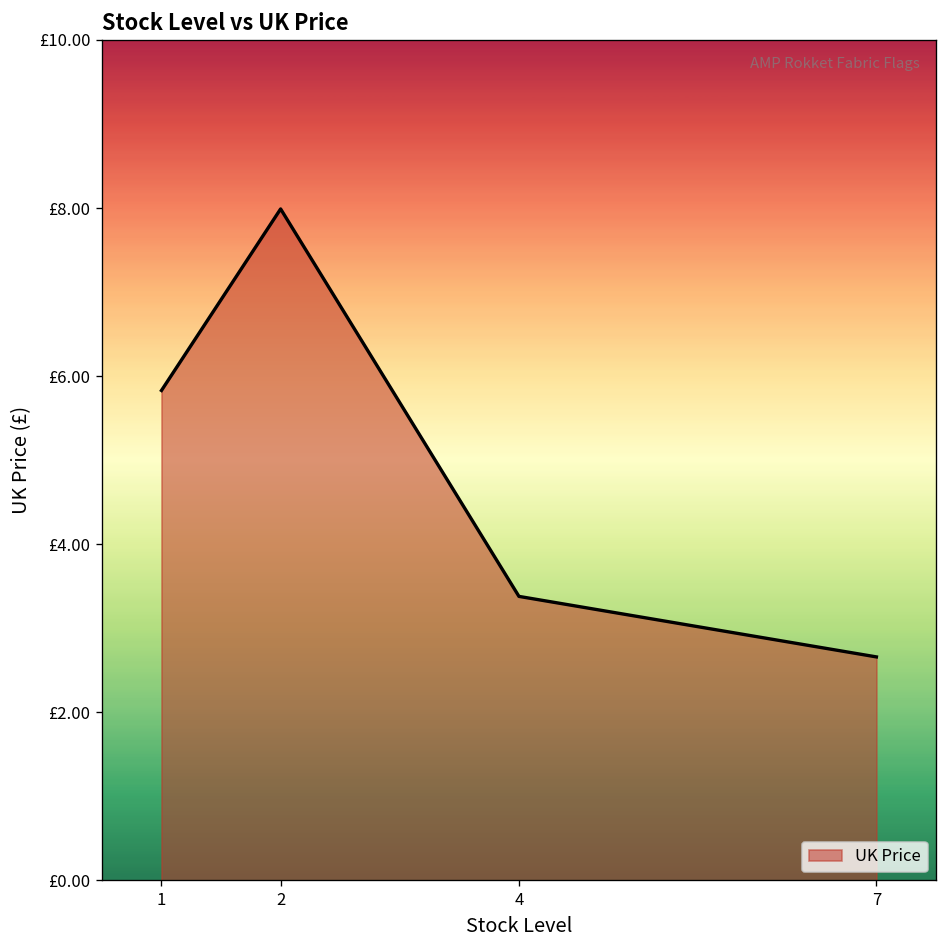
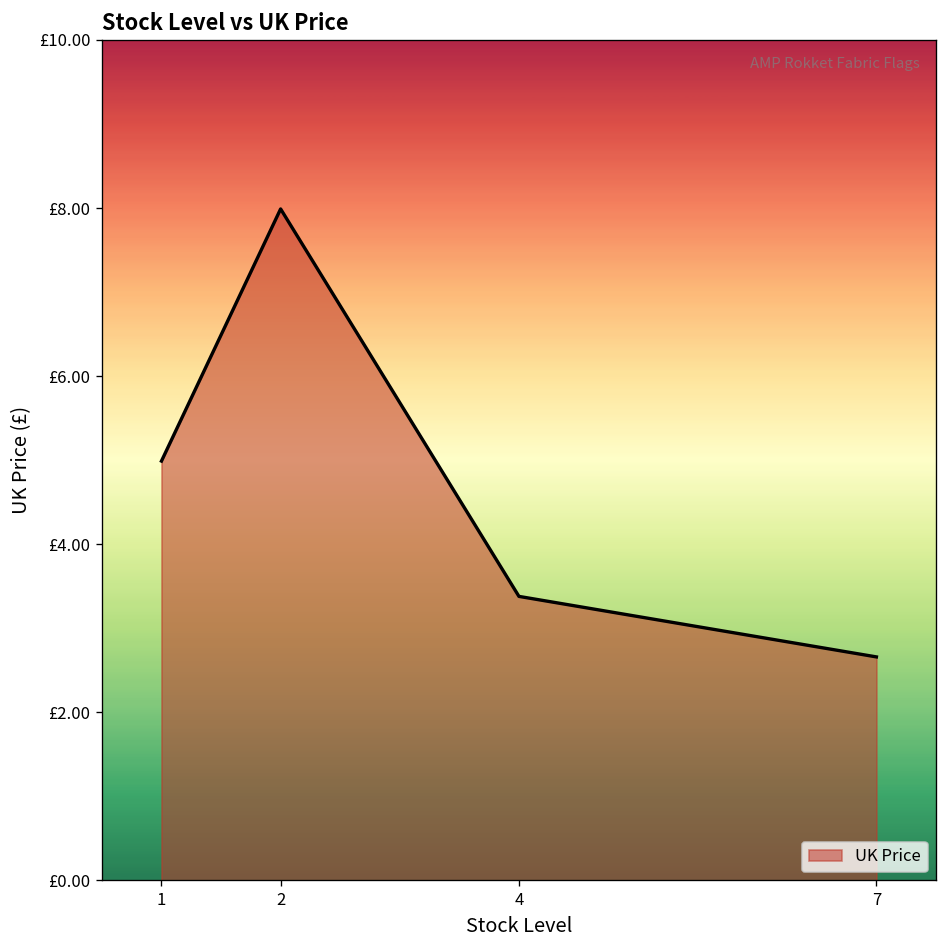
1: £5.8 -> £5.0
